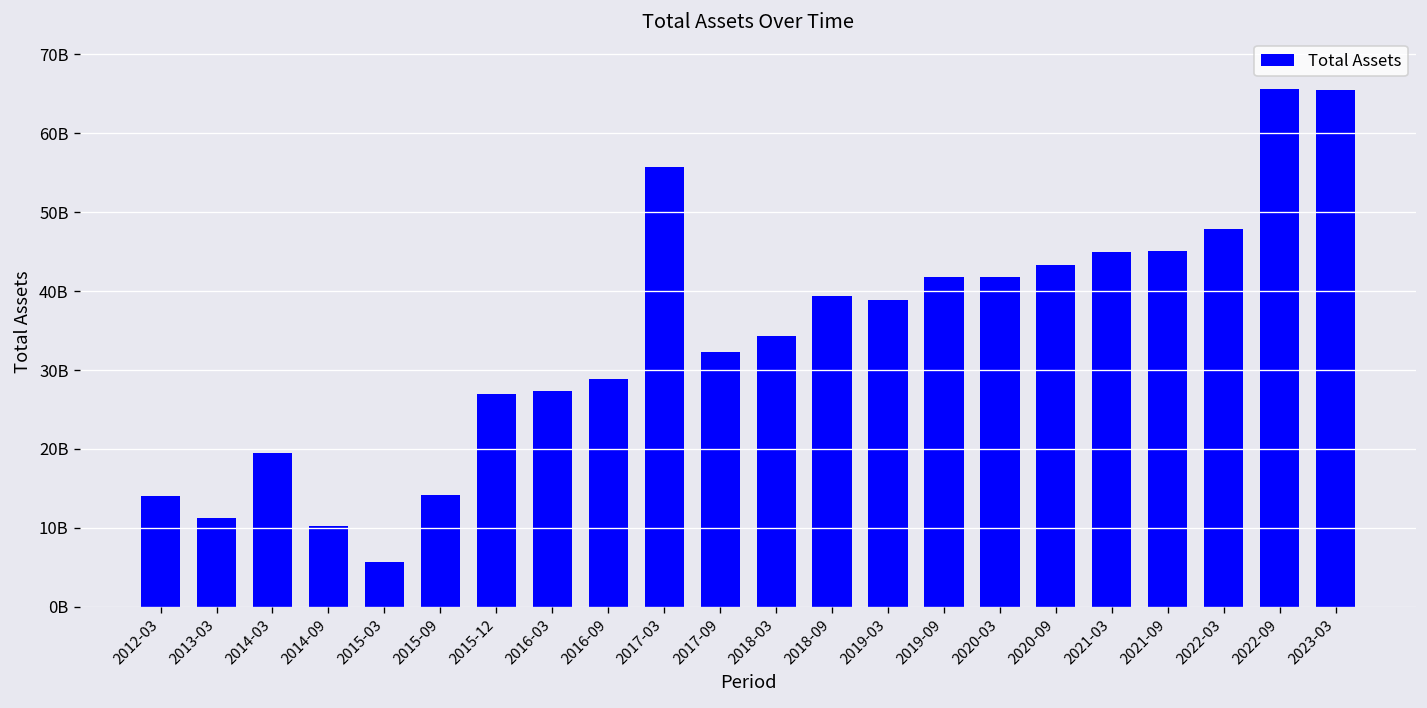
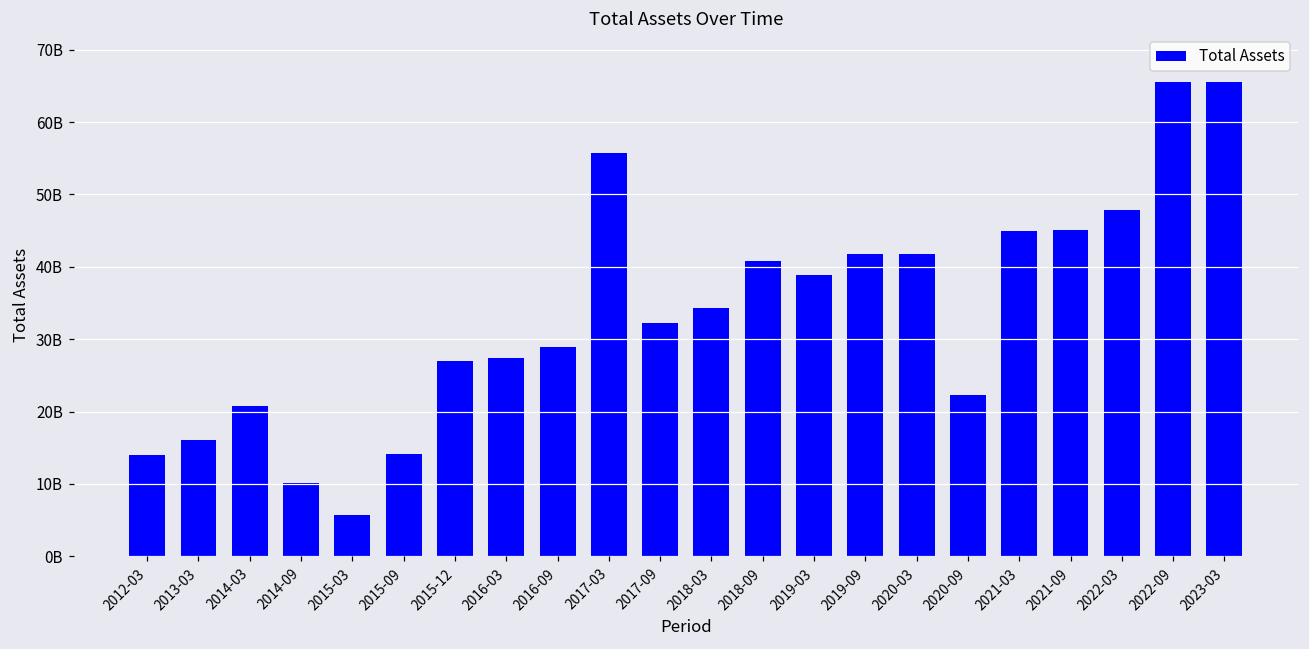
2013-03: 11000000000 -> 16000000000
2014-03: 19000000000 -> 21000000000
2018-09: 39000000000 -> 41000000000
2020-09: 43000000000 -> 22000000000
